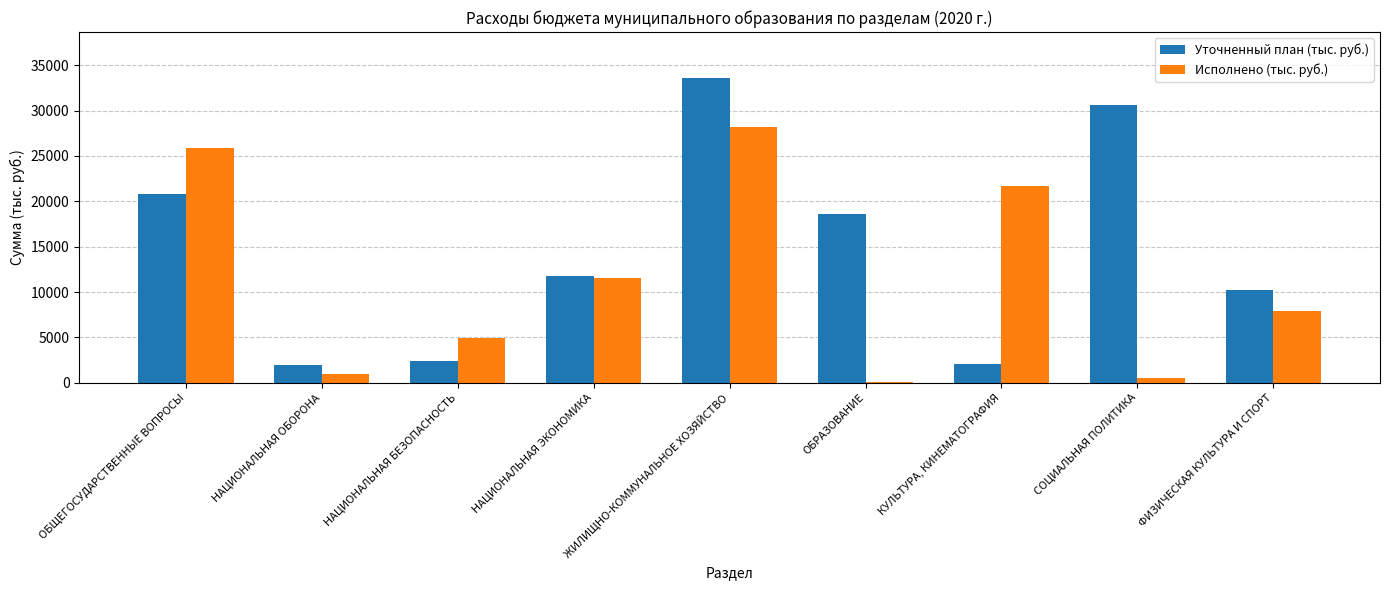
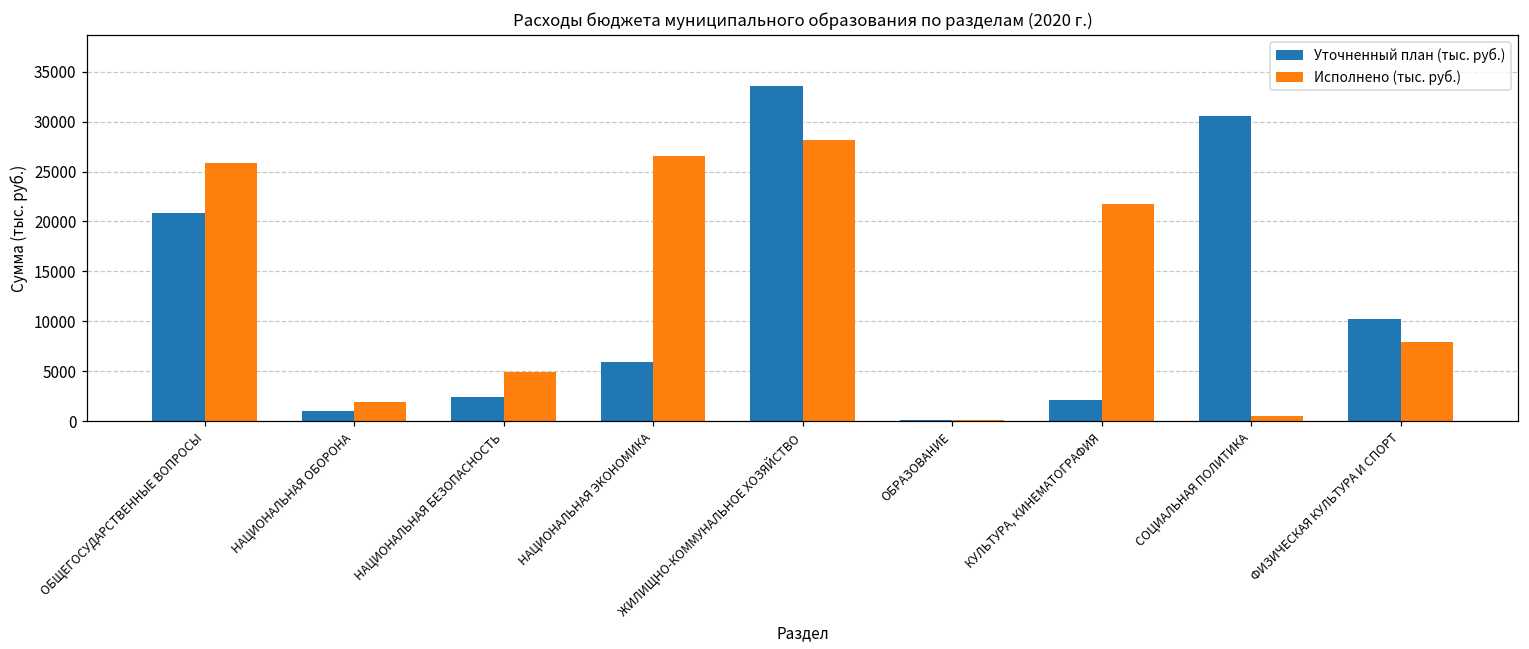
Уточненный план (тыс. руб.), НАЦИОНАЛЬНАЯ ОБОРОНА: 2000 -> 1000
Исполнено (тыс. руб.), НАЦИОНАЛЬНАЯ ОБОРОНА: 1000 -> 2000
Уточненный план (тыс. руб.), НАЦИОНАЛЬНАЯ ЭКОНОМИКА: 12000 -> 6000
Исполнено (тыс. руб.), НАЦИОНАЛЬНАЯ ЭКОНОМИКА: 12000 -> 27000
Уточненный план (тыс. руб.), ОБРАЗОВАНИЕ: 19000 -> 0
